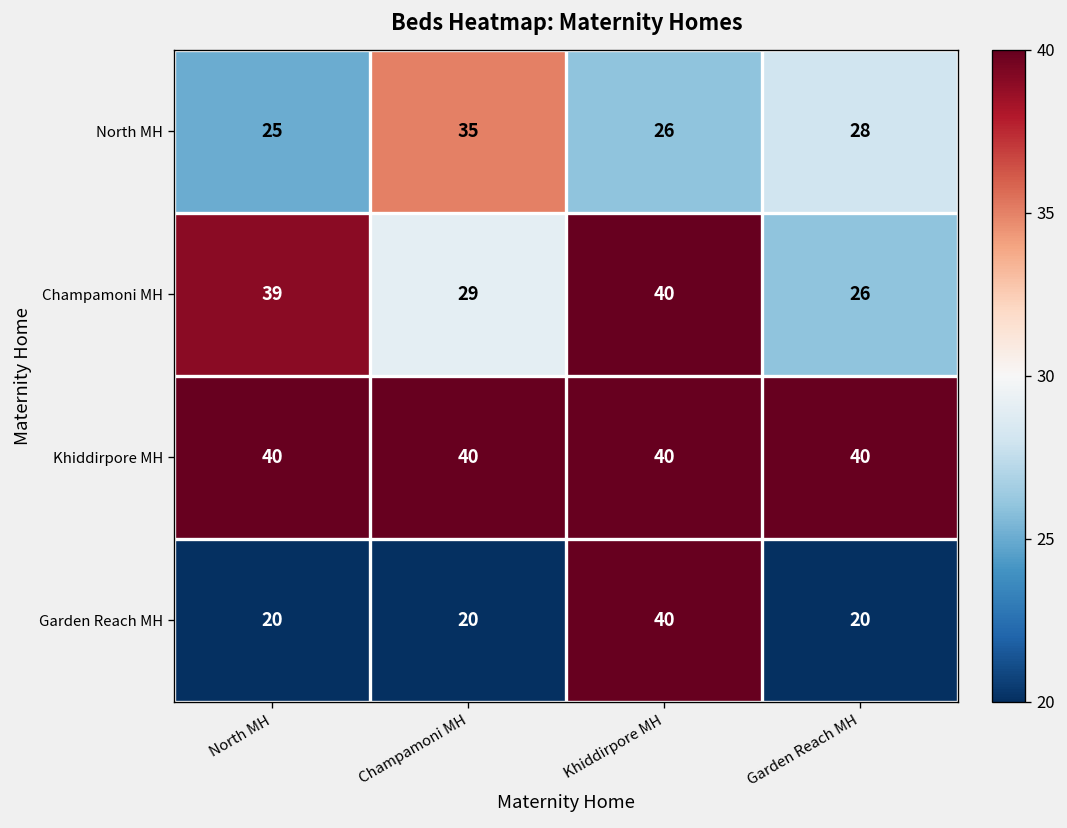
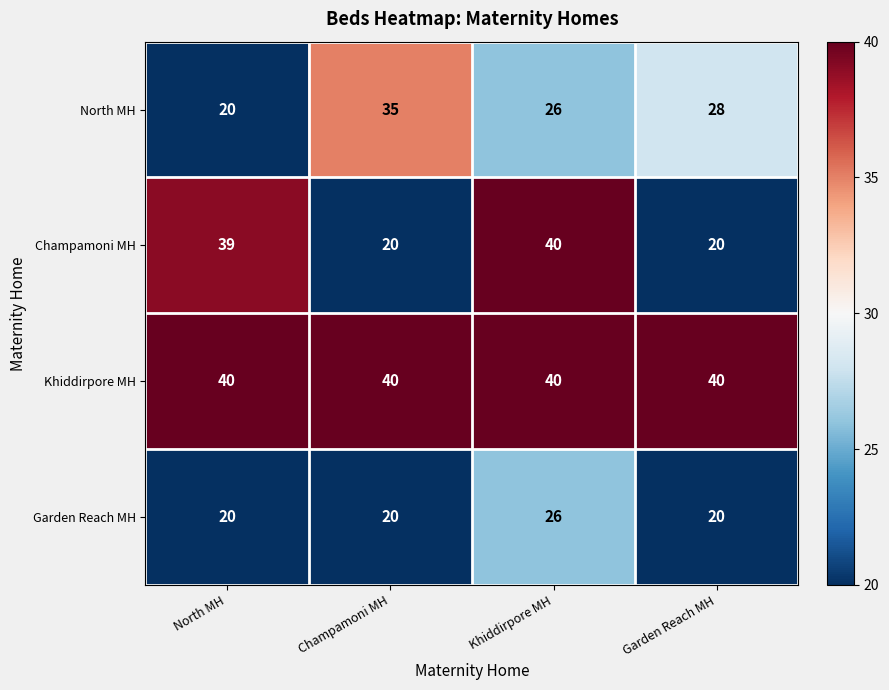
North MH, North MH: 25 -> 20
Champamoni MH, Champamoni MH: 29 -> 20
Champamoni MH, Garden Reach MH: 26 -> 20
Garden Reach MH, Khiddirpore MH: 40 -> 26
